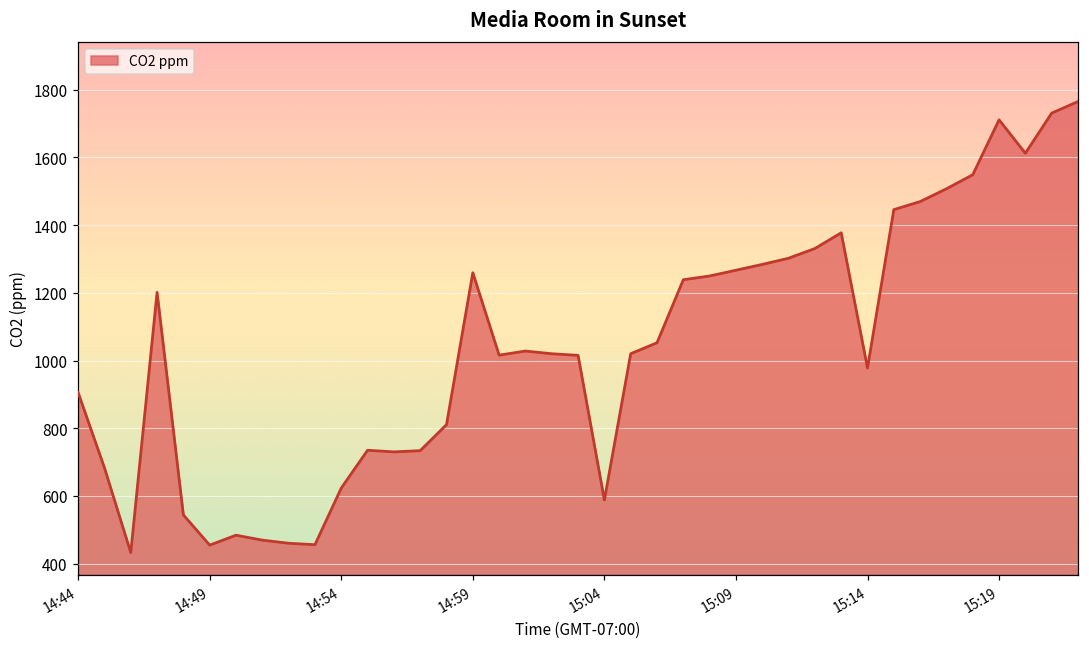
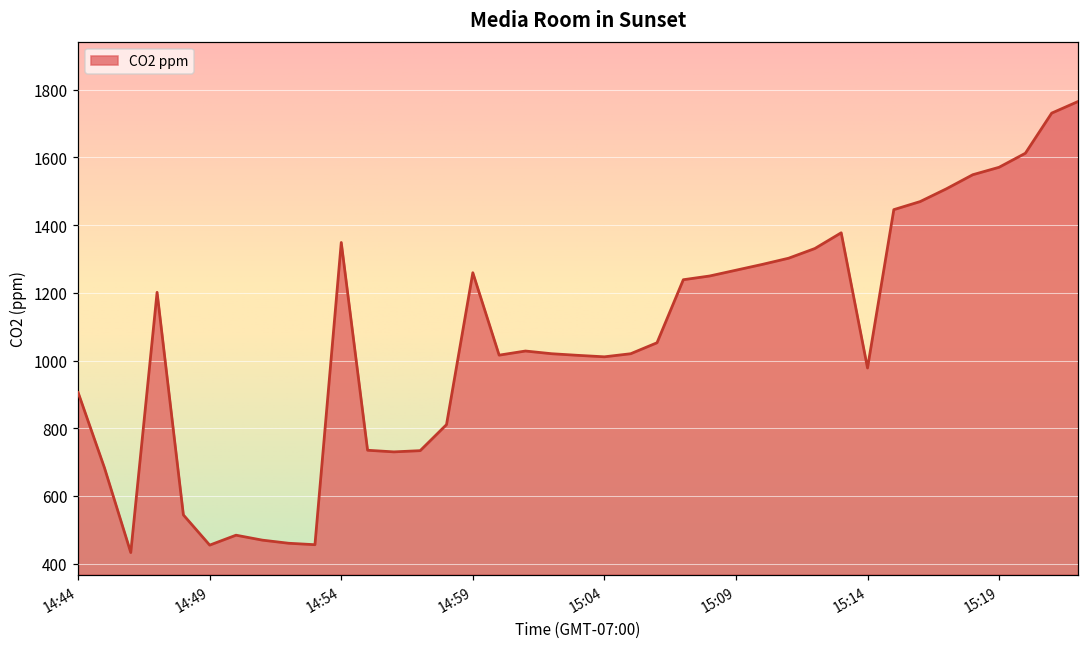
14:54: 620 -> 1350
15:04: 590 -> 1010
15:19: 1710 -> 1570
